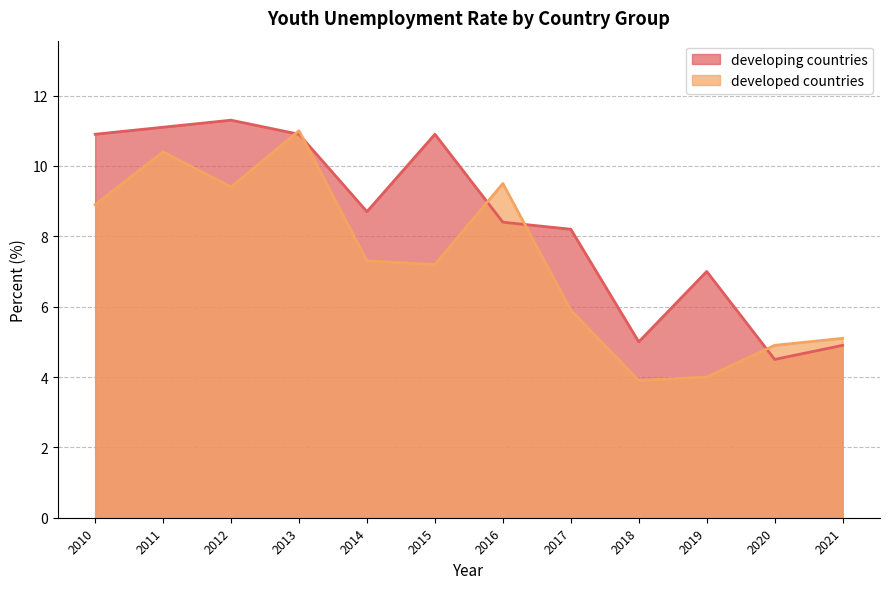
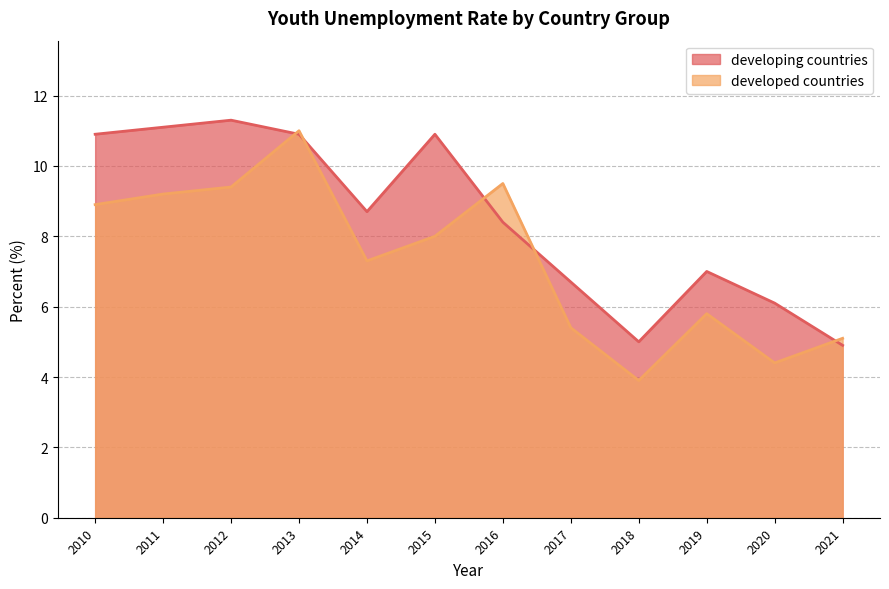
developed countries, 2011: 10.4 -> 9.2
developed countries, 2015: 7.2 -> 8.0
developing countries, 2017: 8.2 -> 6.7
developed countries, 2017: 5.9 -> 5.4
developed countries, 2019: 4.0 -> 5.8
developing countries, 2020: 4.5 -> 6.1
developed countries, 2020: 4.9 -> 4.4
